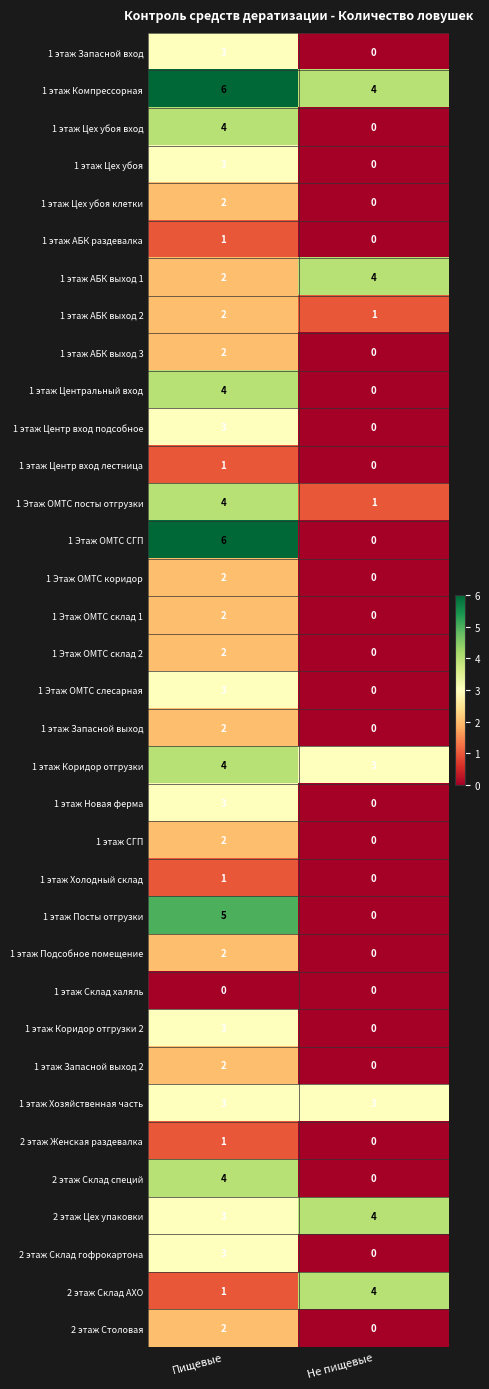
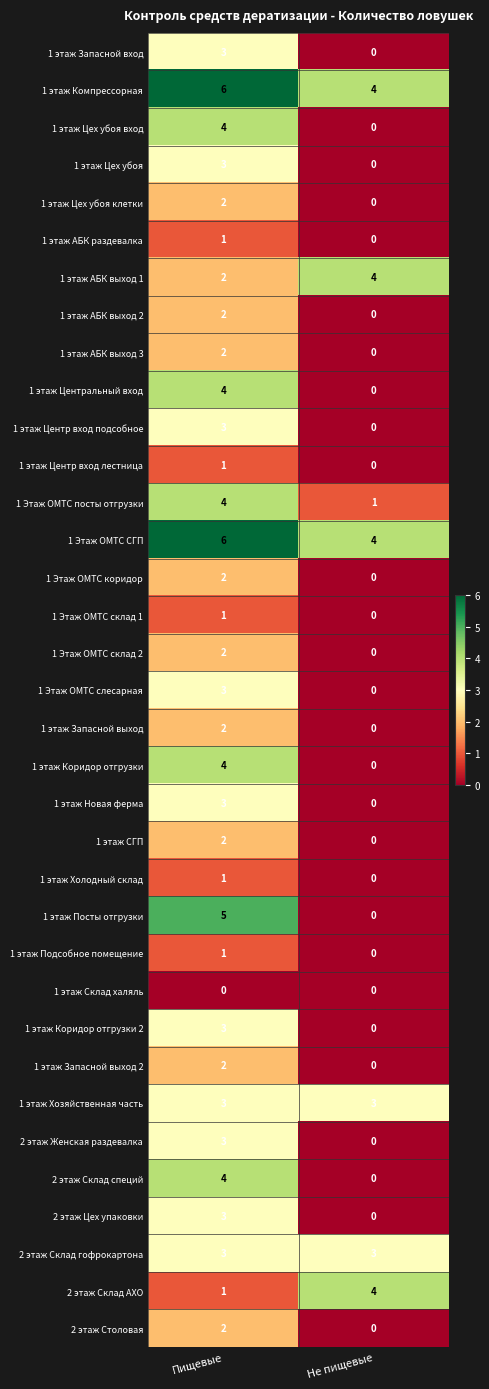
1 этаж АБК выход 2, Не пищевые: 1 -> 0
1 Этаж ОМТС СГП, Не пищевые: 0 -> 4
1 Этаж ОМТС склад 1, Пищевые: 2 -> 1
1 этаж Коридор отгрузки, Не пищевые: 3 -> 0
1 этаж Подсобное помещение, Пищевые: 2 -> 1
2 этаж Женская раздевалка, Пищевые: 1 -> 3
2 этаж Цех упаковки, Не пищевые: 4 -> 0
2 этаж Склад гофрокартона, Не пищевые: 0 -> 3
